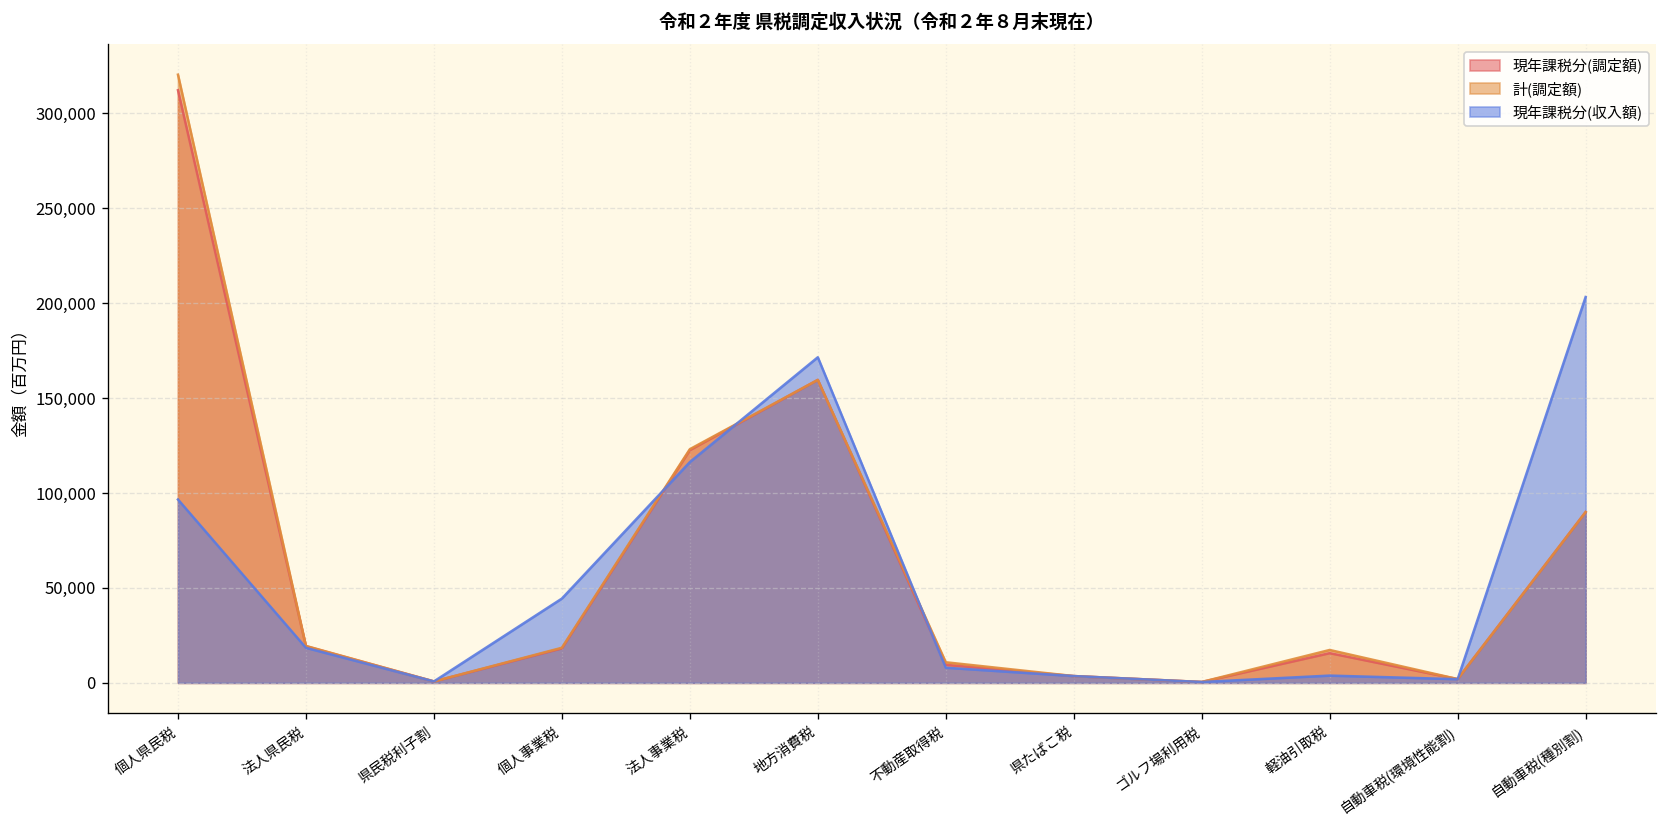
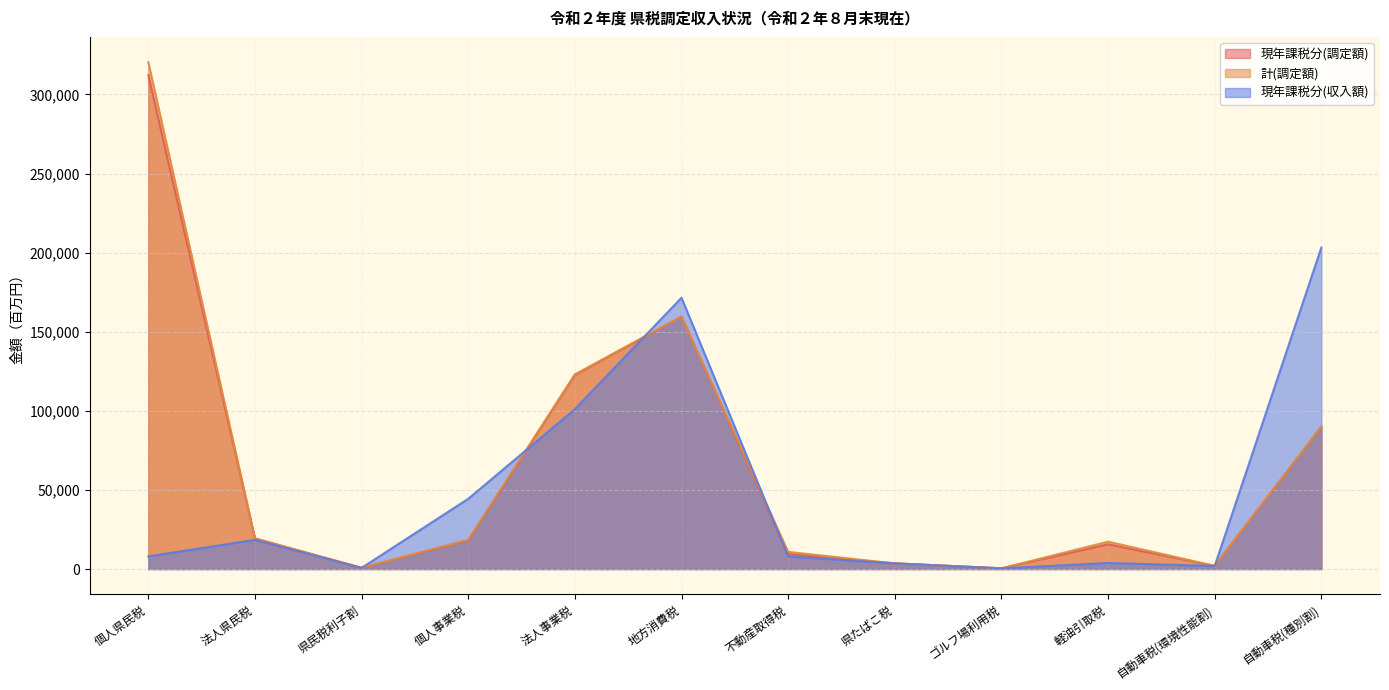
現年課税分(収入額), 個人県民税: 97,000 -> 8,000
現年課税分(収入額), 法人事業税: 116,000 -> 101,000
